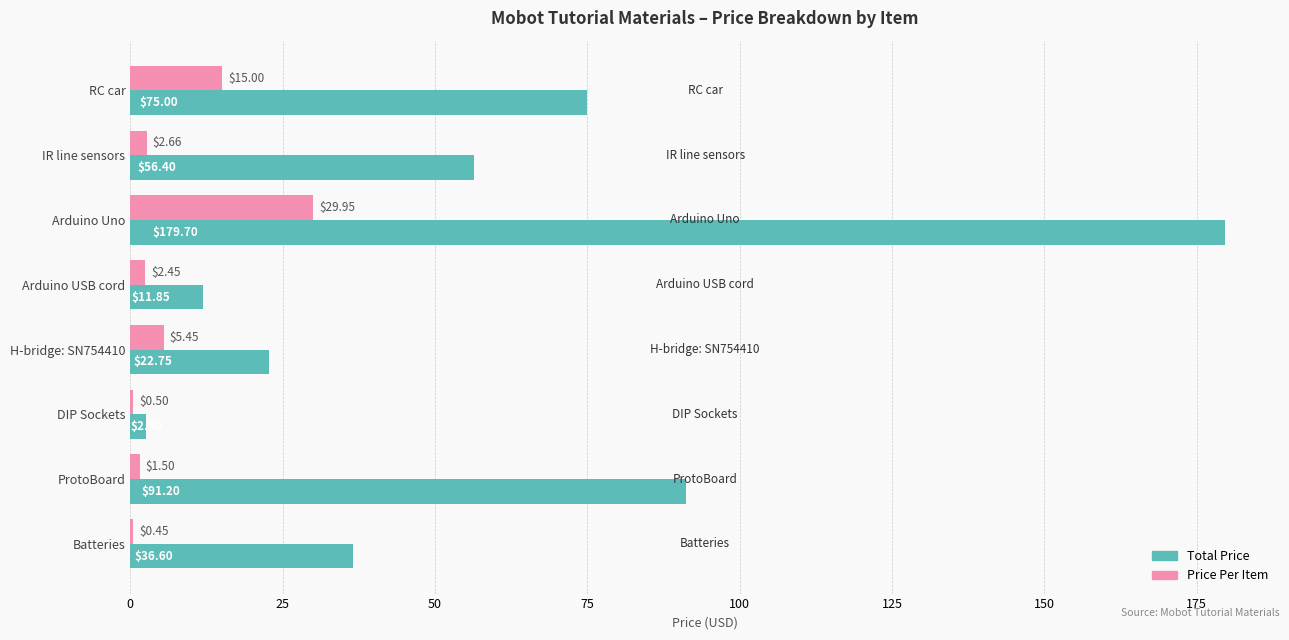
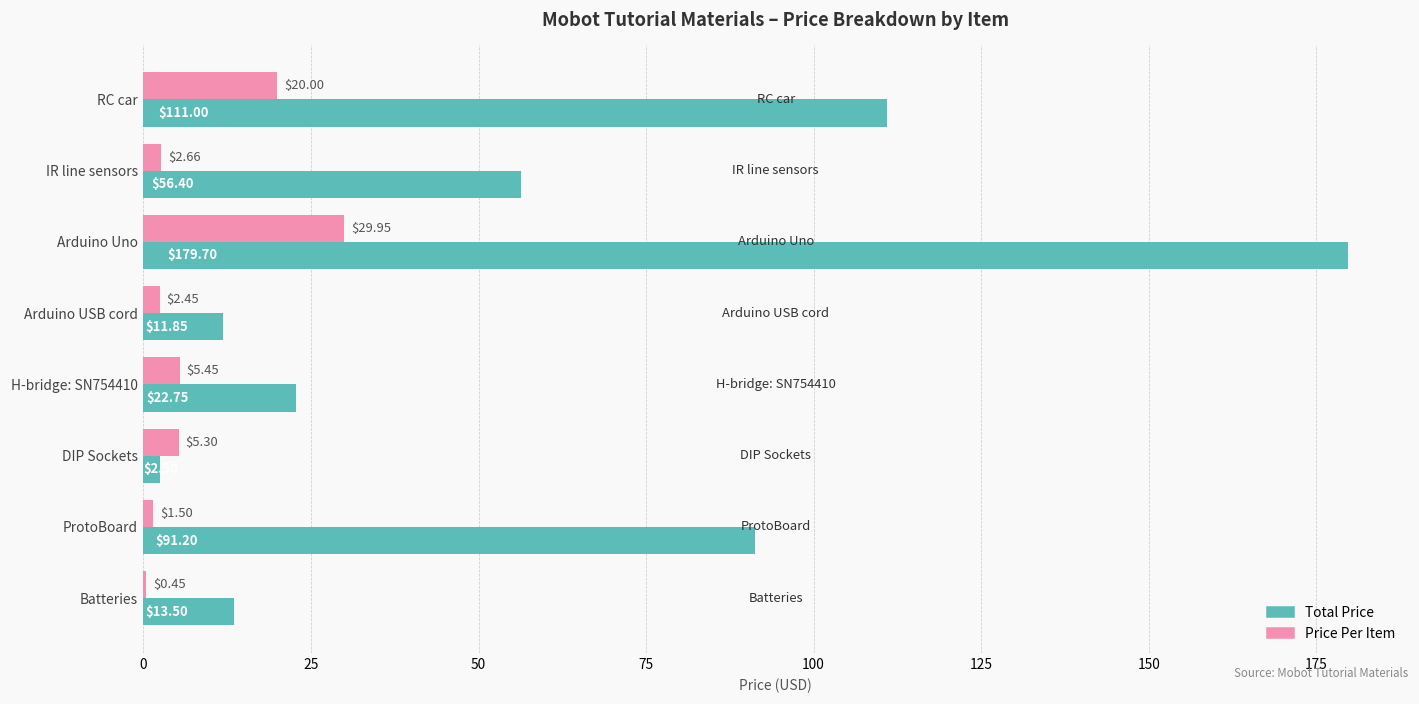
Price Per Item, RC car: $15.00 -> $20.00
Total Price, RC car: $75.00 -> $111.00
Price Per Item, DIP Sockets: $0.50 -> $5.30
Total Price, Batteries: $36.60 -> $13.50
